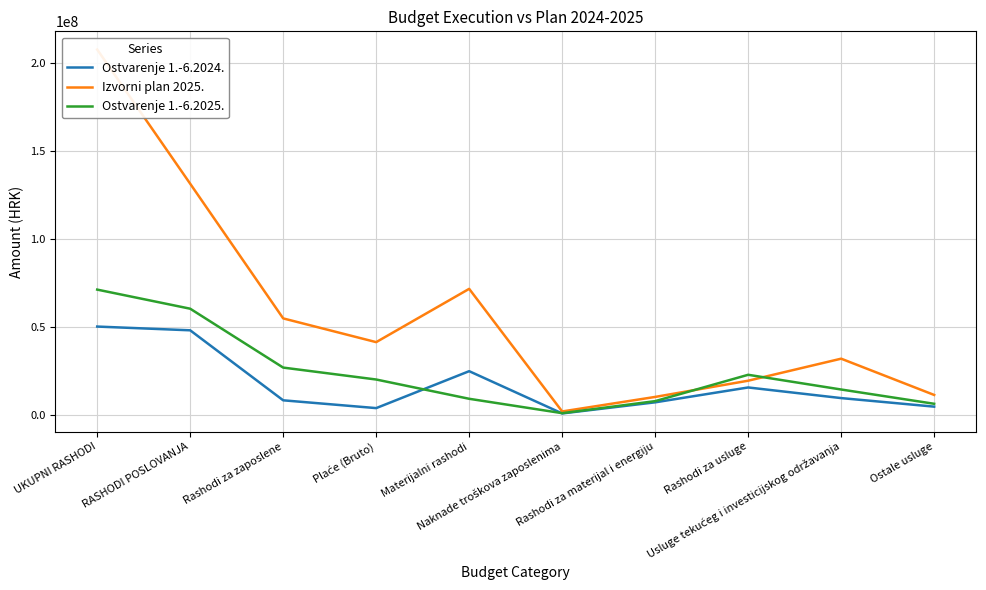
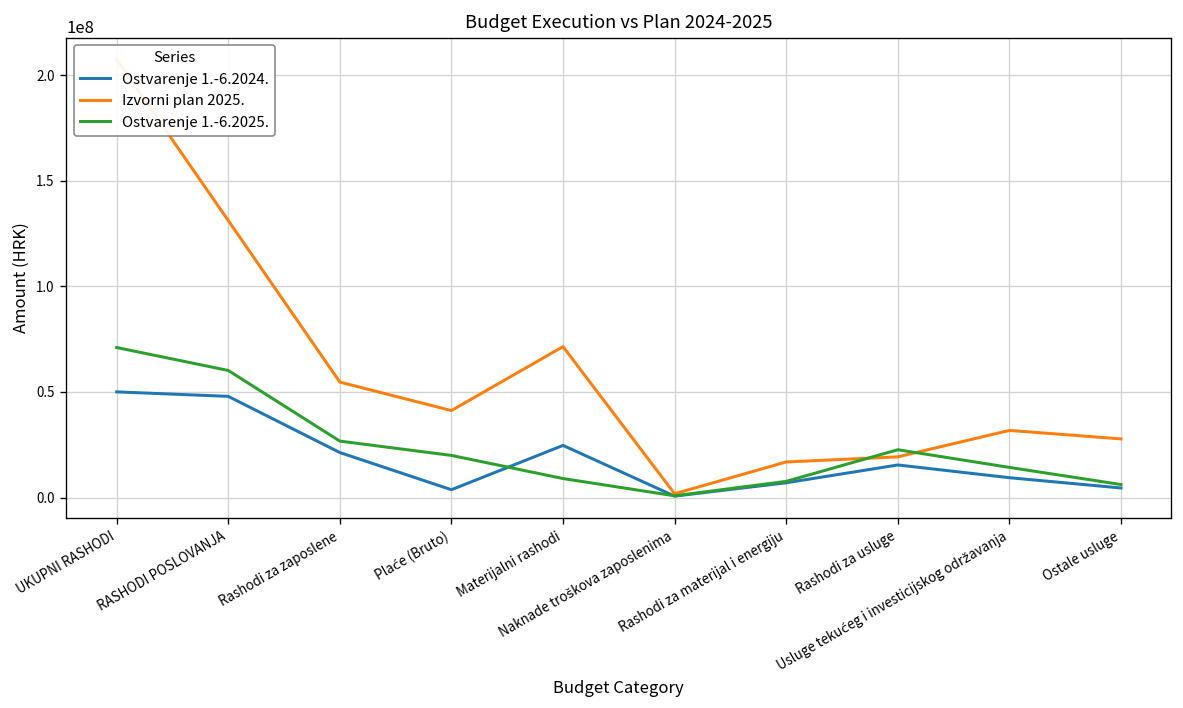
Ostvarenje 1.-6.2024., Rashodi za zaposlene: 8000000 -> 21000000
Izvorni plan 2025., Rashodi za materijal i energiju: 10000000 -> 17000000
Izvorni plan 2025., Ostale usluge: 11000000 -> 28000000
